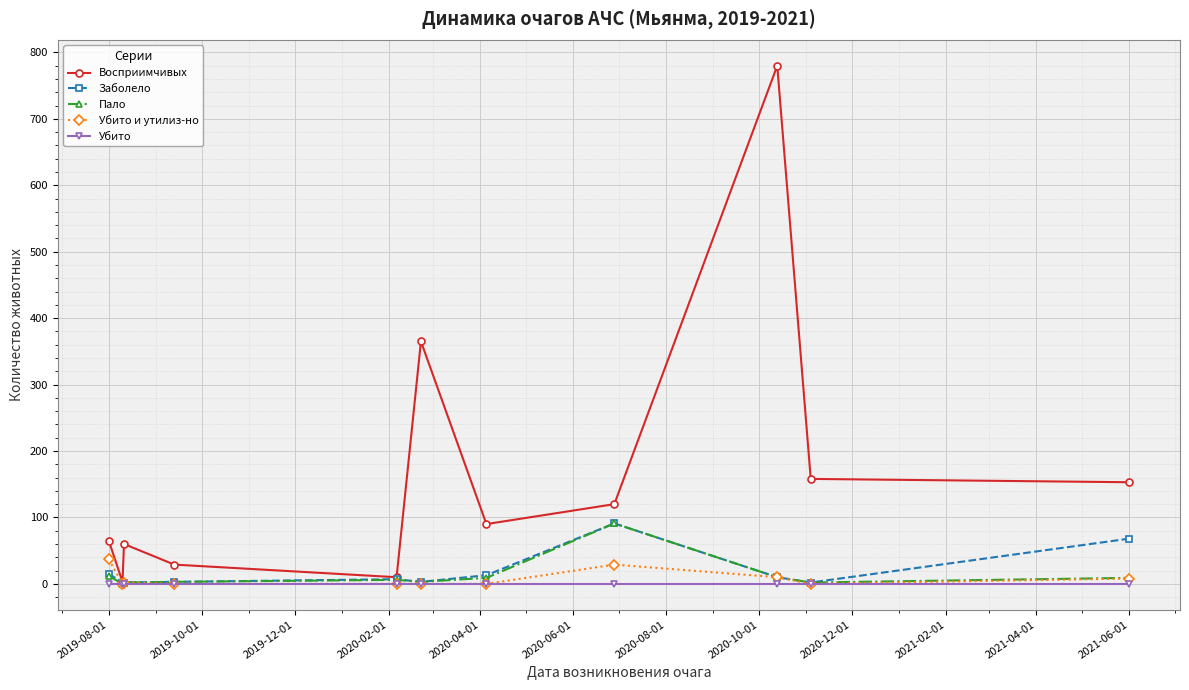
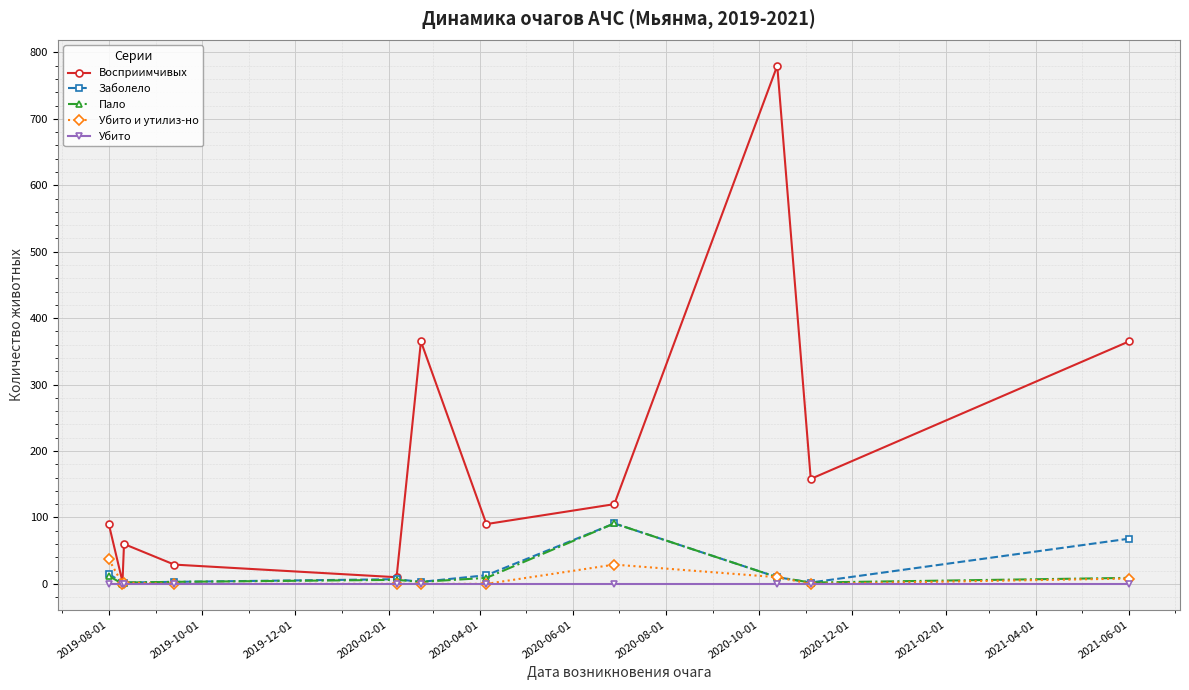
Восприимчивых, 2019-08-01: 70 -> 90
Восприимчивых, 2021-06-01: 150 -> 370
